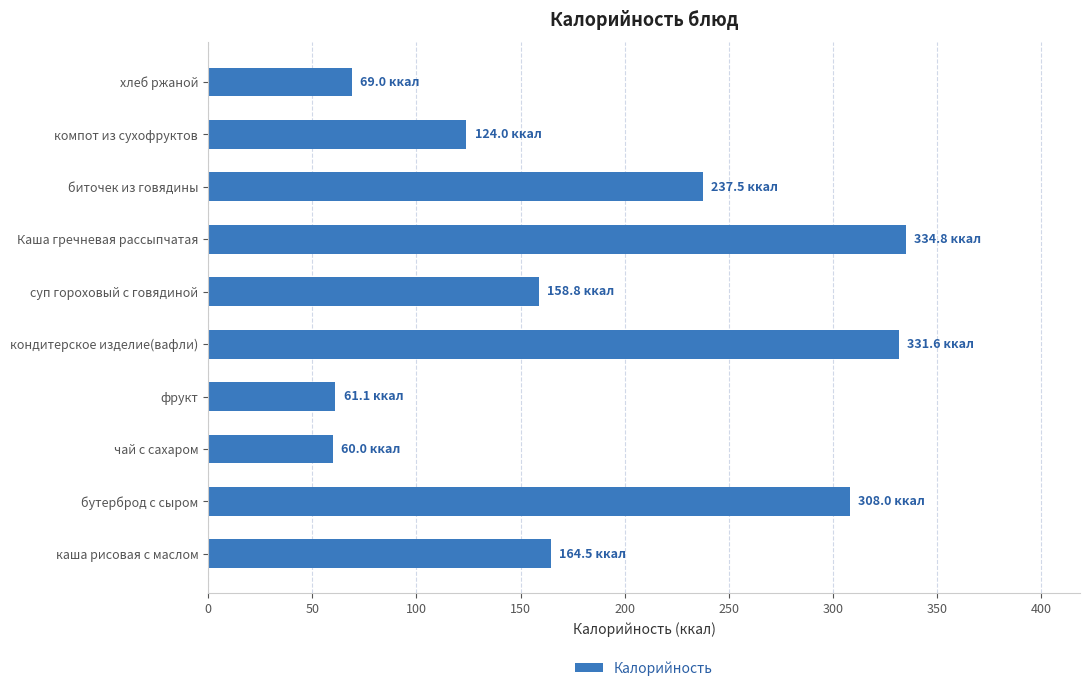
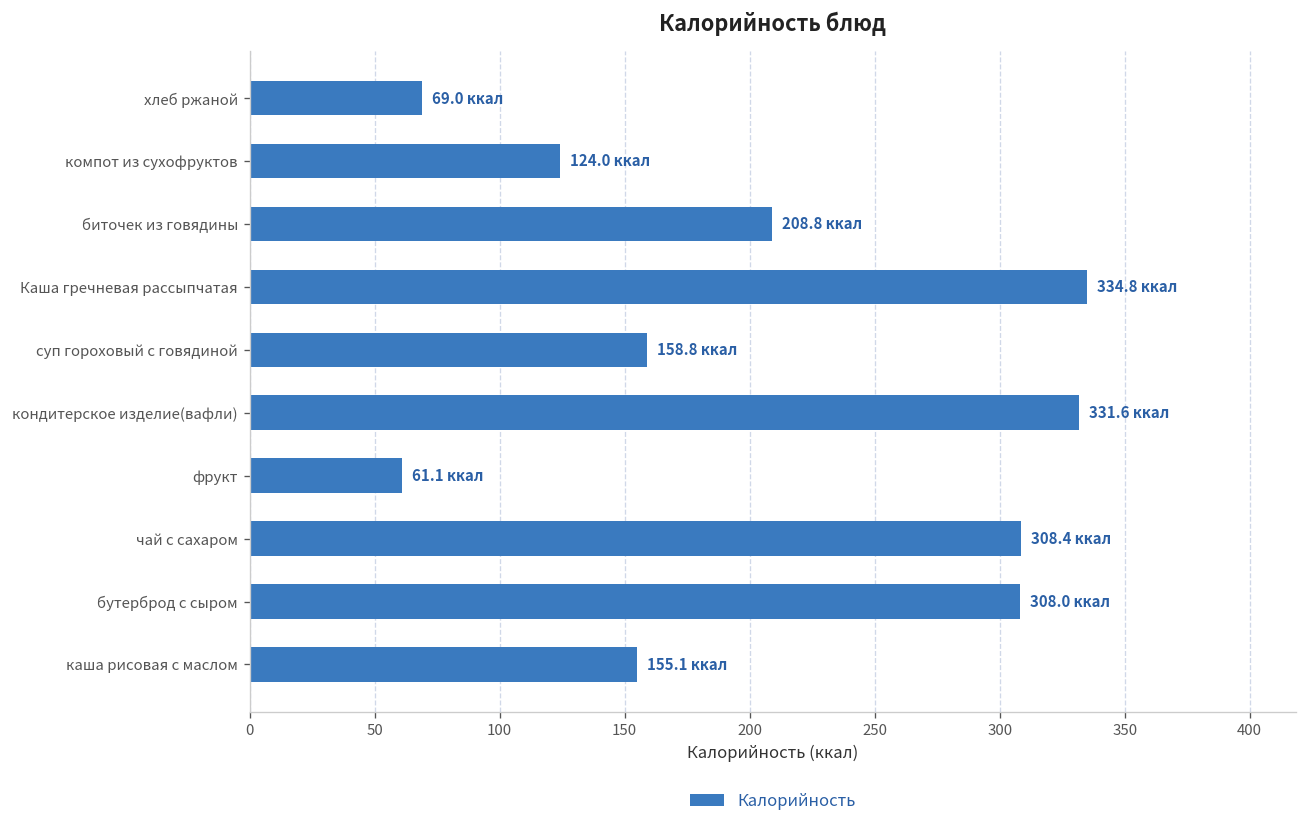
биточек из говядины: 237.5 -> 208.8
чай с сахаром: 60.0 -> 308.4
каша рисовая с маслом: 164.5 -> 155.1
